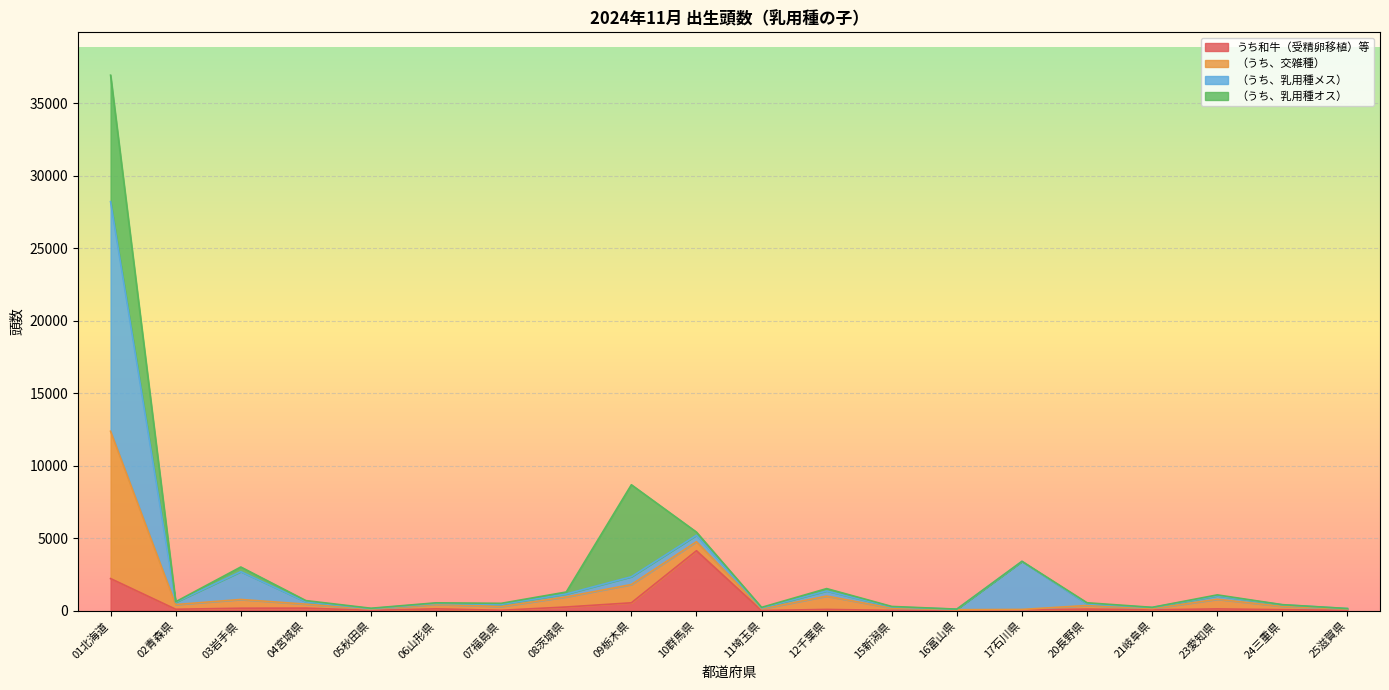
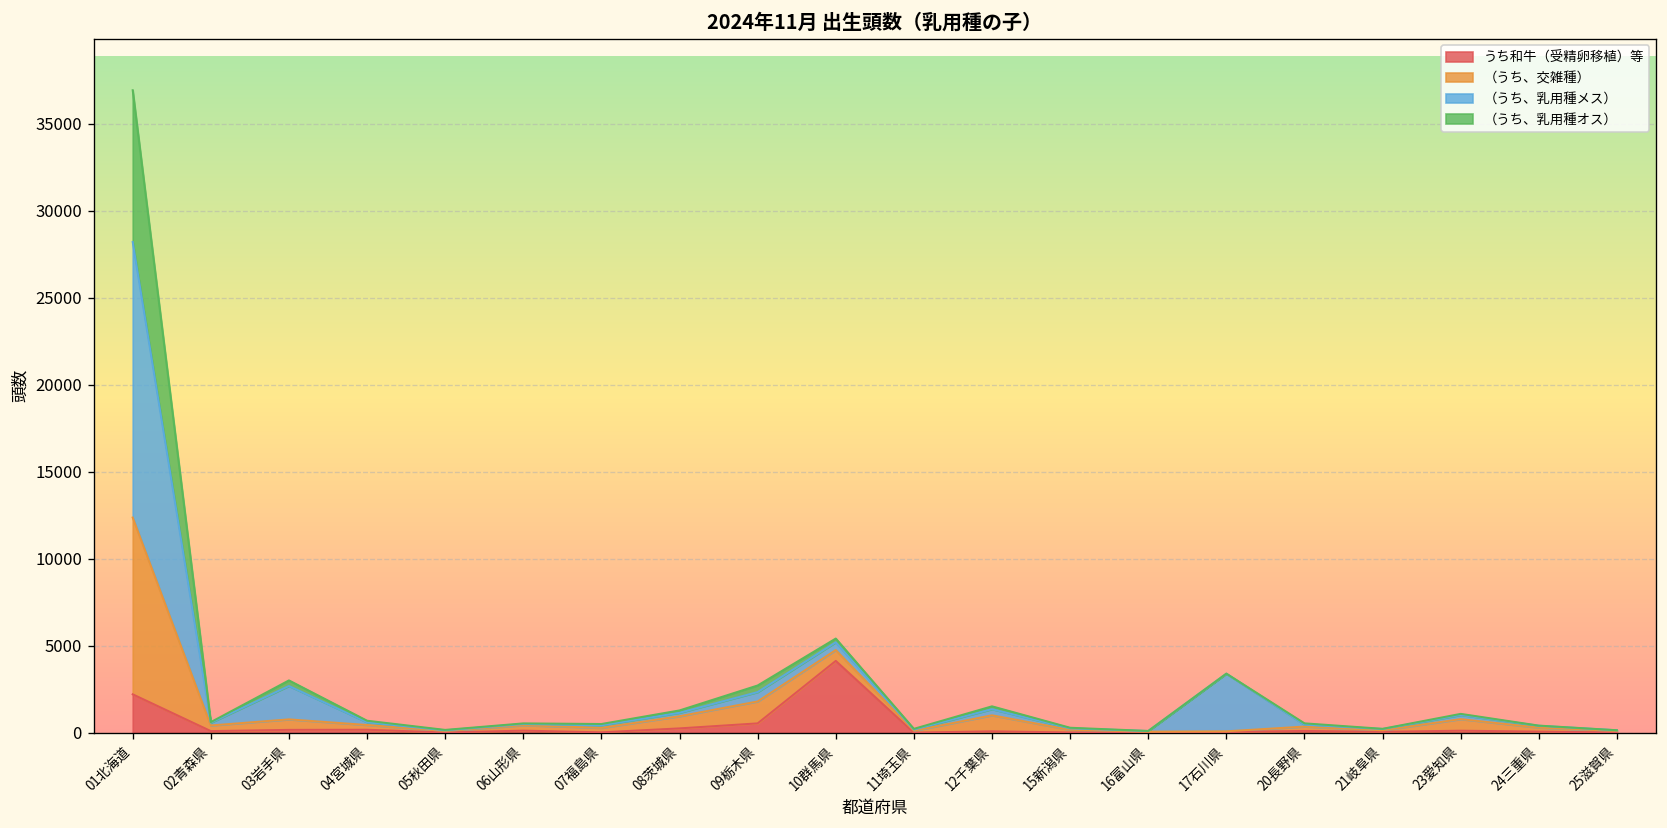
（うち、乳用種オス）, 09栃木県: 6300 -> 400
